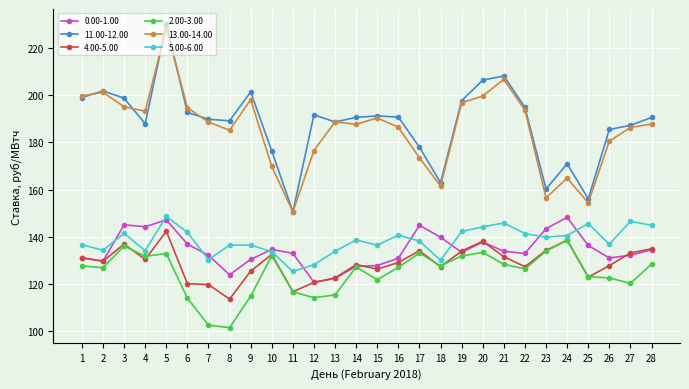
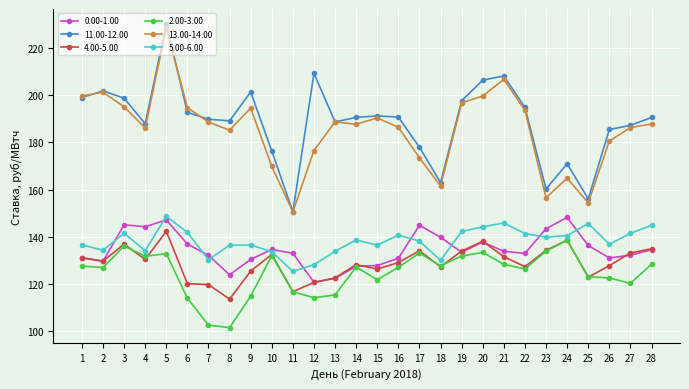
13.00-14.00, 4: 193 -> 186
13.00-14.00, 9: 198 -> 195
11.00-12.00, 12: 192 -> 209
5.00-6.00, 27: 147 -> 141
